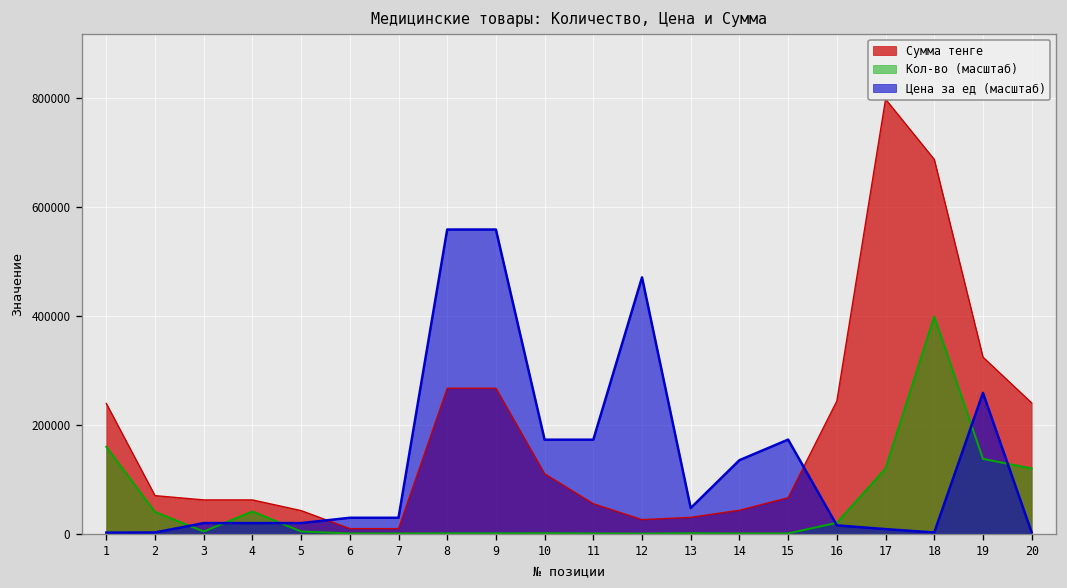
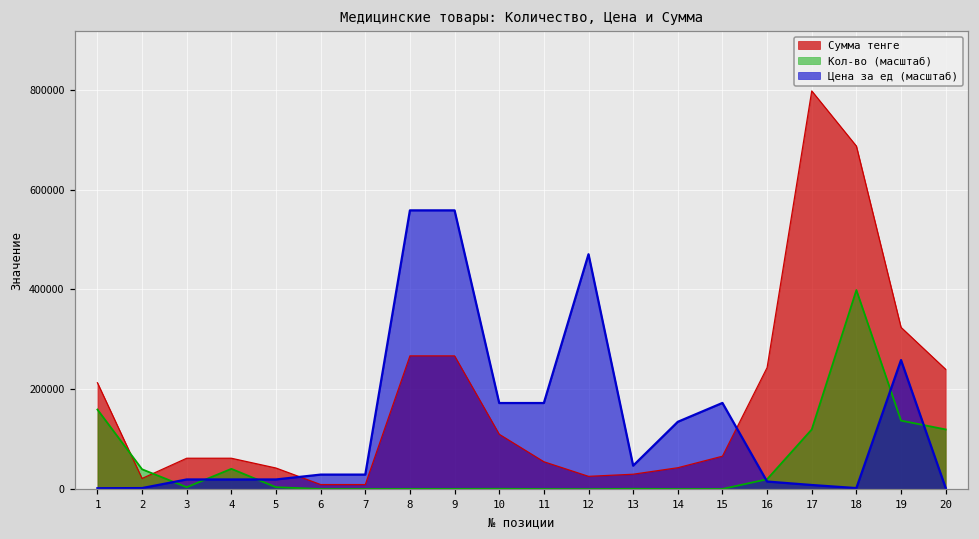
Сумма тенге, 1: 240000 -> 210000
Сумма тенге, 2: 70000 -> 20000
